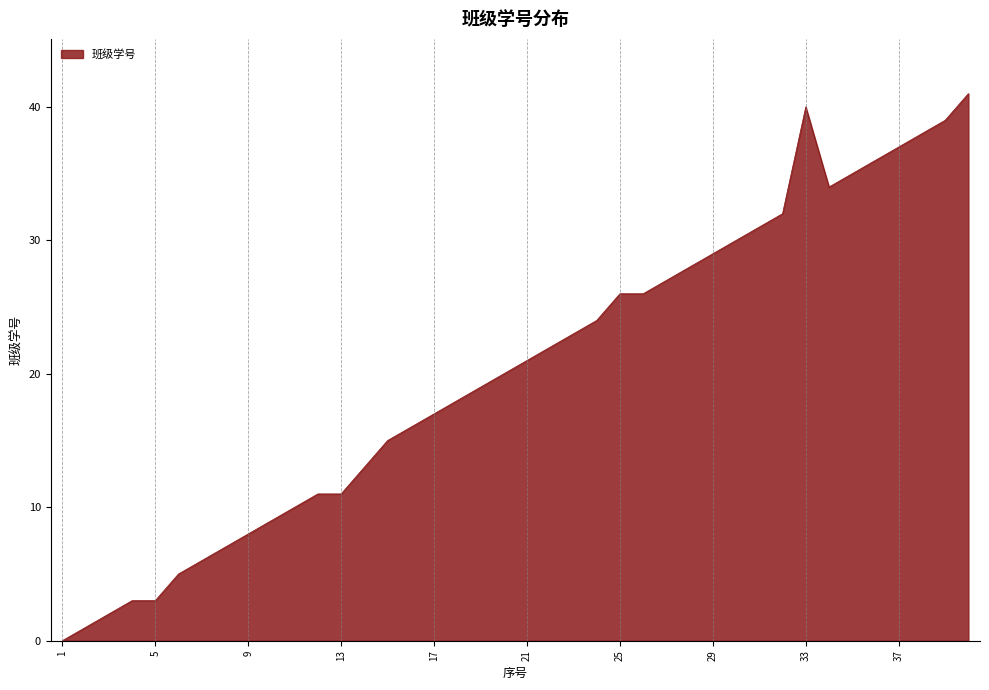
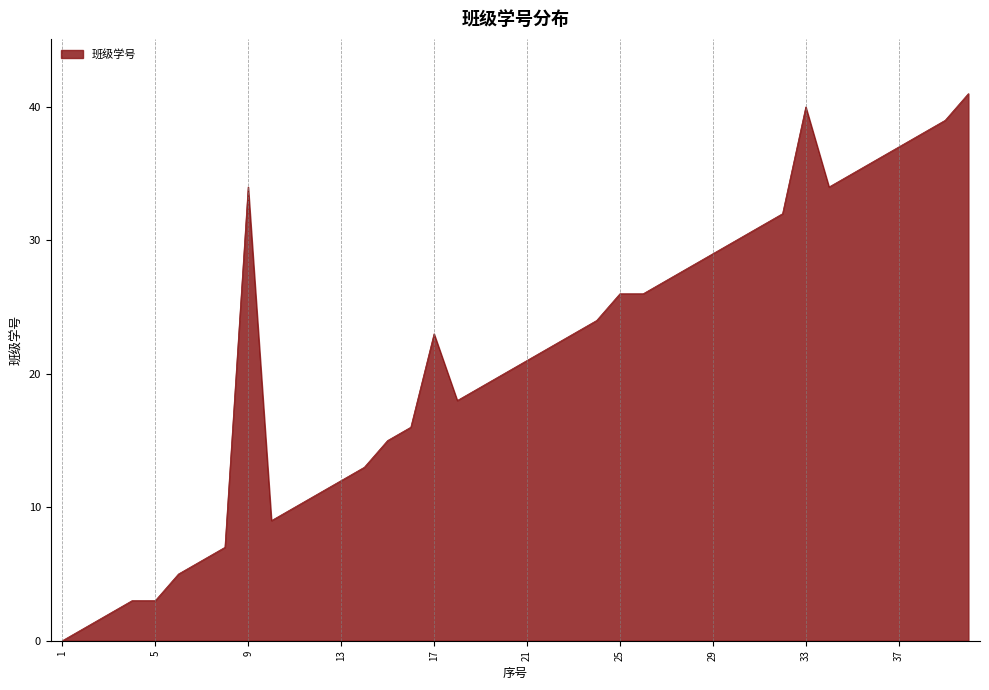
9: 8.0 -> 34.0
13: 11.0 -> 12.0
17: 17.0 -> 23.0
